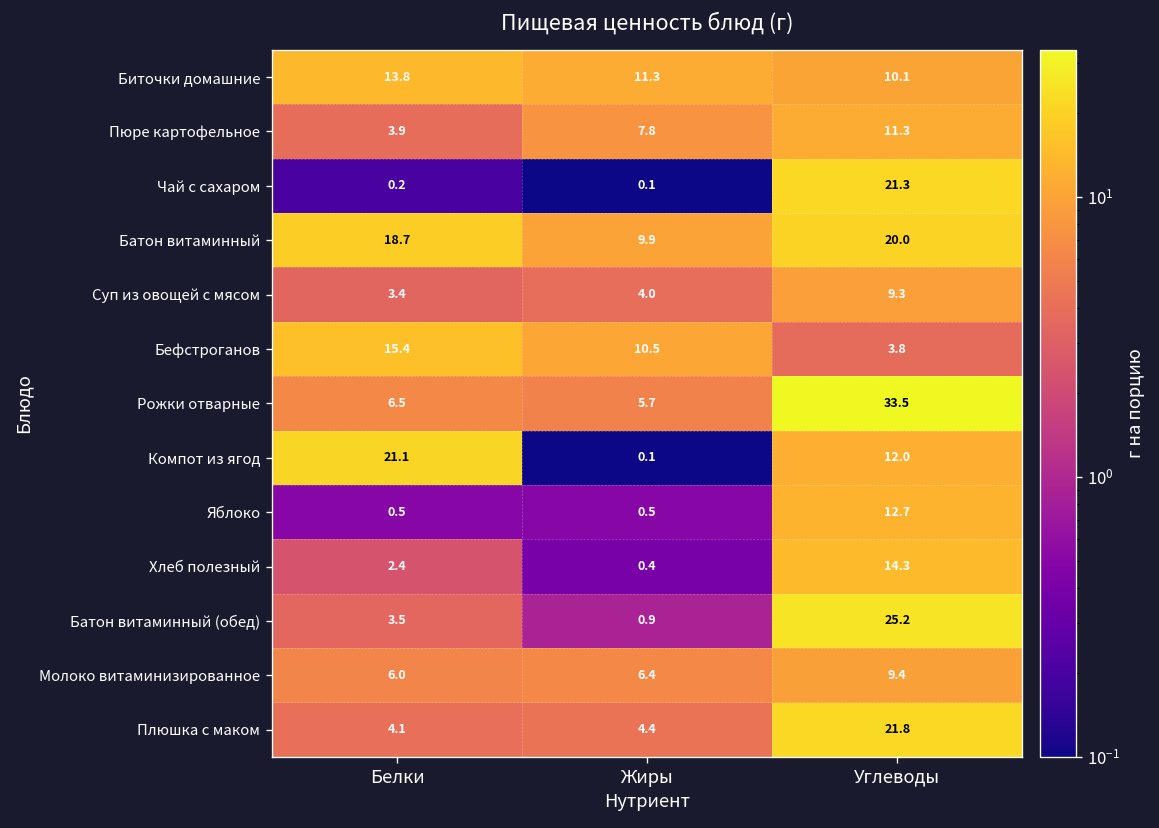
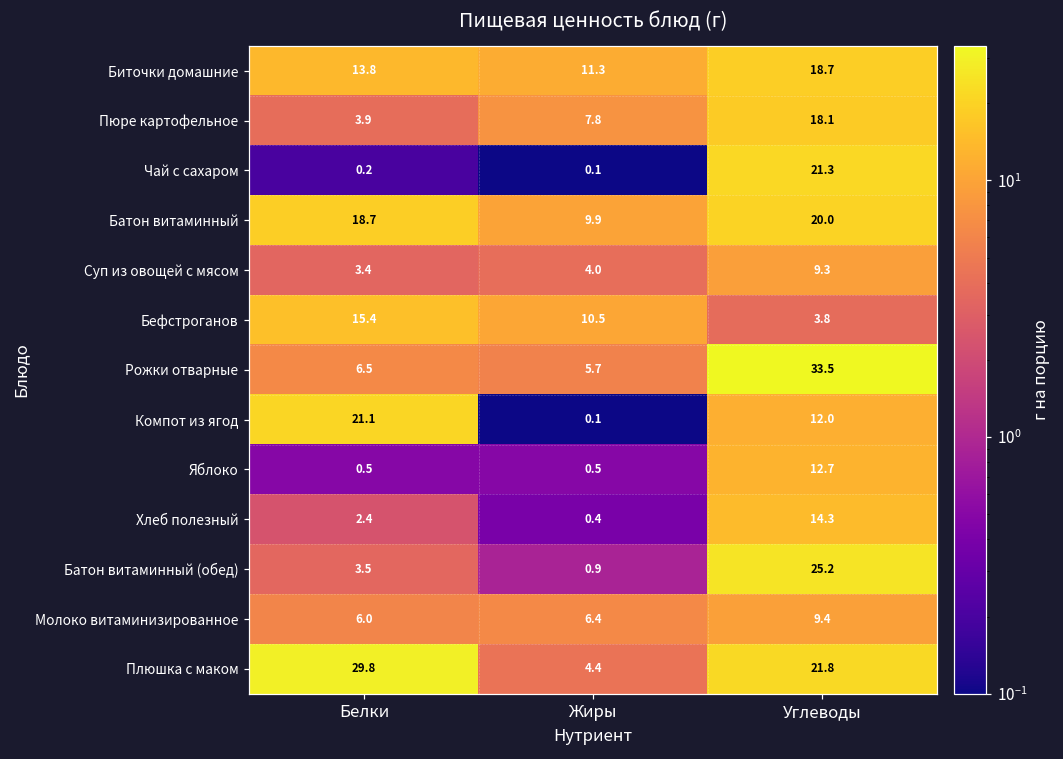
Биточки домашние, Углеводы: 10.1 -> 18.7
Пюре картофельное, Углеводы: 11.3 -> 18.1
Плюшка с маком, Белки: 4.1 -> 29.8
